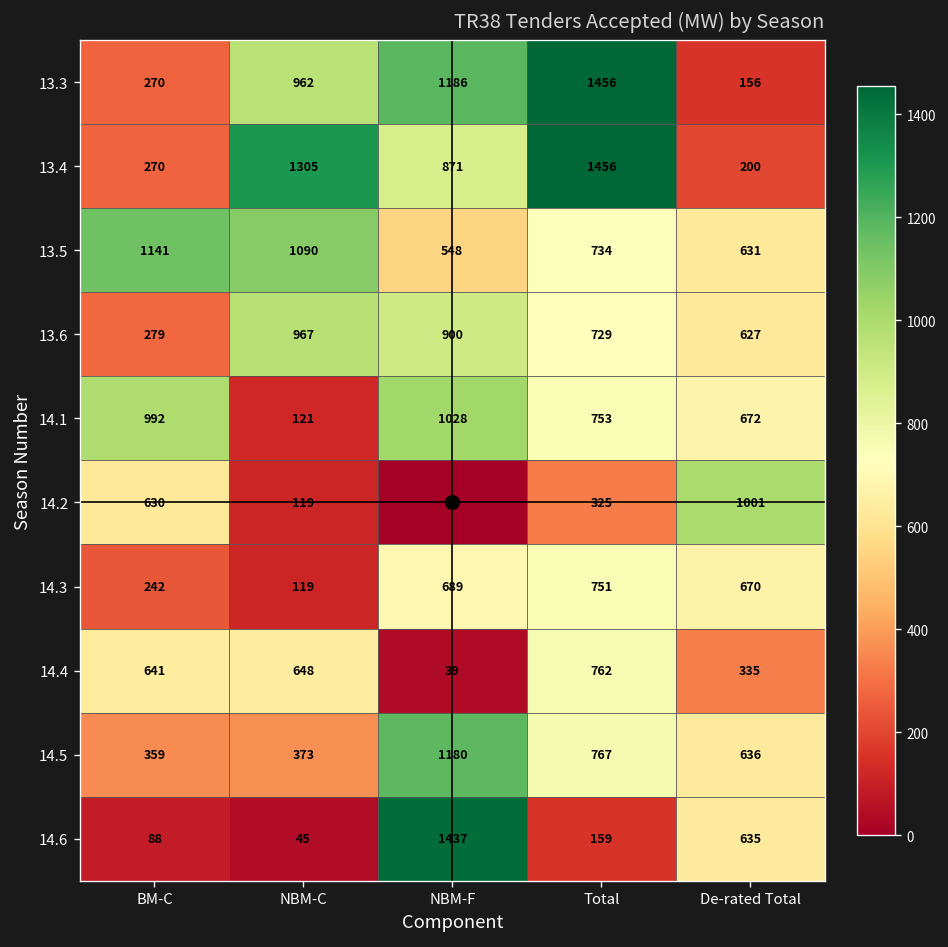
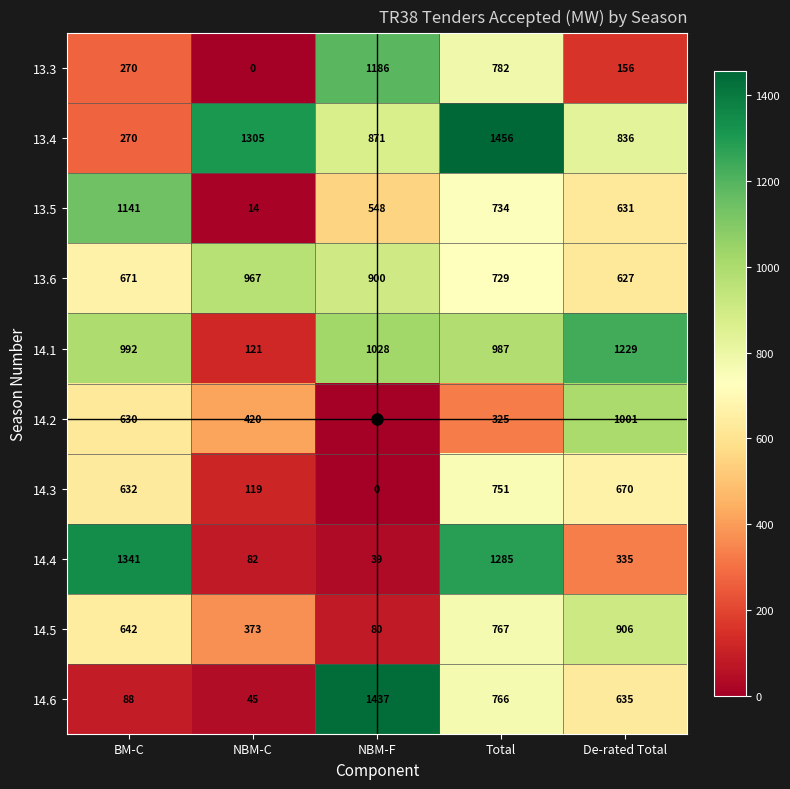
13.3, NBM-C: 962 -> 0
13.3, Total: 1456 -> 782
13.4, De-rated Total: 200 -> 836
13.5, NBM-C: 1090 -> 14
13.6, BM-C: 279 -> 671
14.1, Total: 753 -> 987
14.1, De-rated Total: 672 -> 1229
14.2, NBM-C: 119 -> 420
14.3, BM-C: 242 -> 632
14.3, NBM-F: 689 -> 0
14.4, BM-C: 641 -> 1341
14.4, NBM-C: 648 -> 82
14.4, Total: 762 -> 1285
14.5, BM-C: 359 -> 642
14.5, NBM-F: 1180 -> 80
14.5, De-rated Total: 636 -> 906
14.6, Total: 159 -> 766
